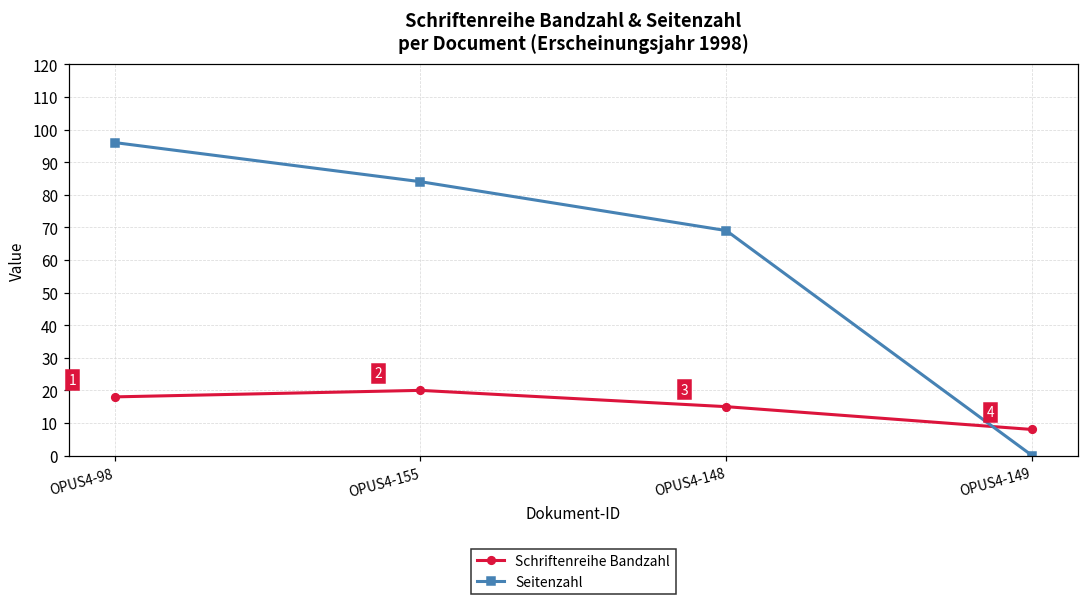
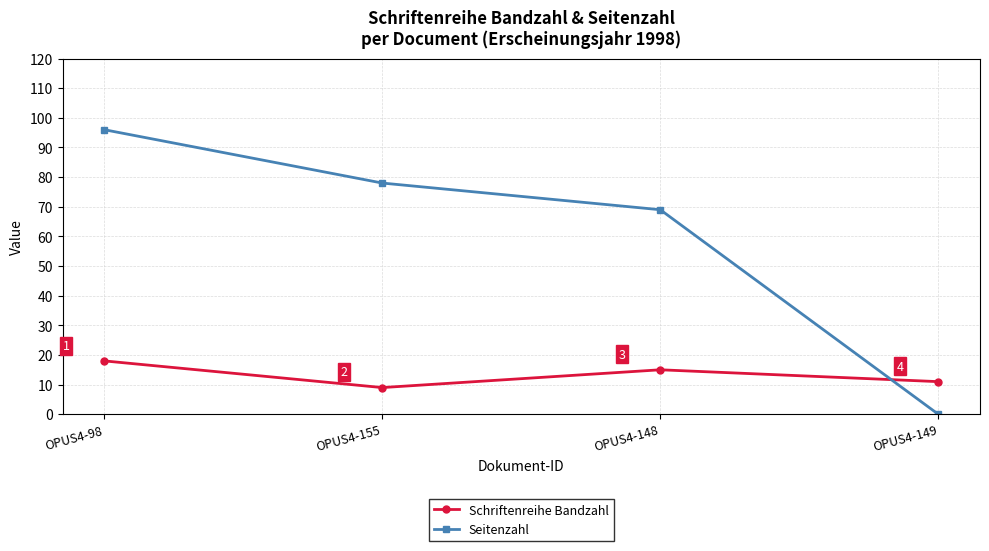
Schriftenreihe Bandzahl, OPUS4-155: 20 -> 9
Seitenzahl, OPUS4-155: 84 -> 78
Schriftenreihe Bandzahl, OPUS4-149: 8 -> 11
